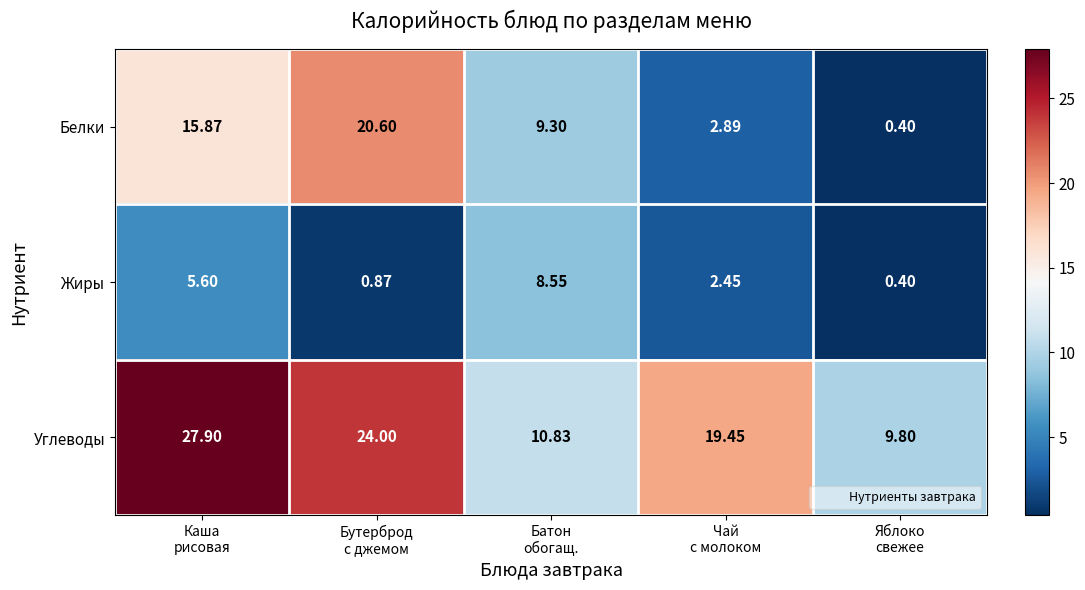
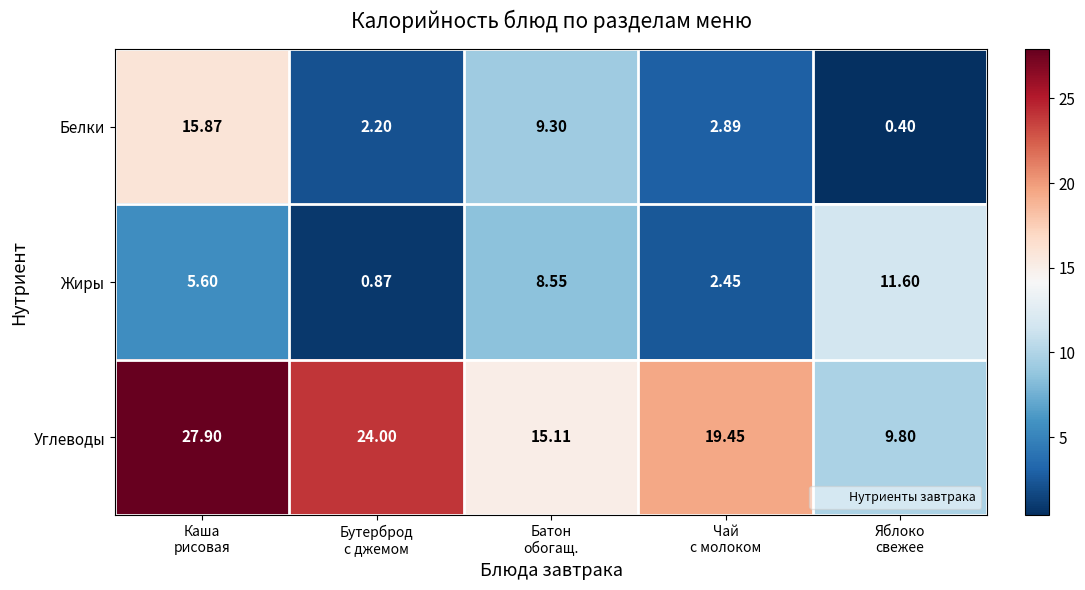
Белки, Бутерброд с джемом: 20.60 -> 2.20
Жиры, Яблоко свежее: 0.40 -> 11.60
Углеводы, Батон обогащ.: 10.83 -> 15.11
